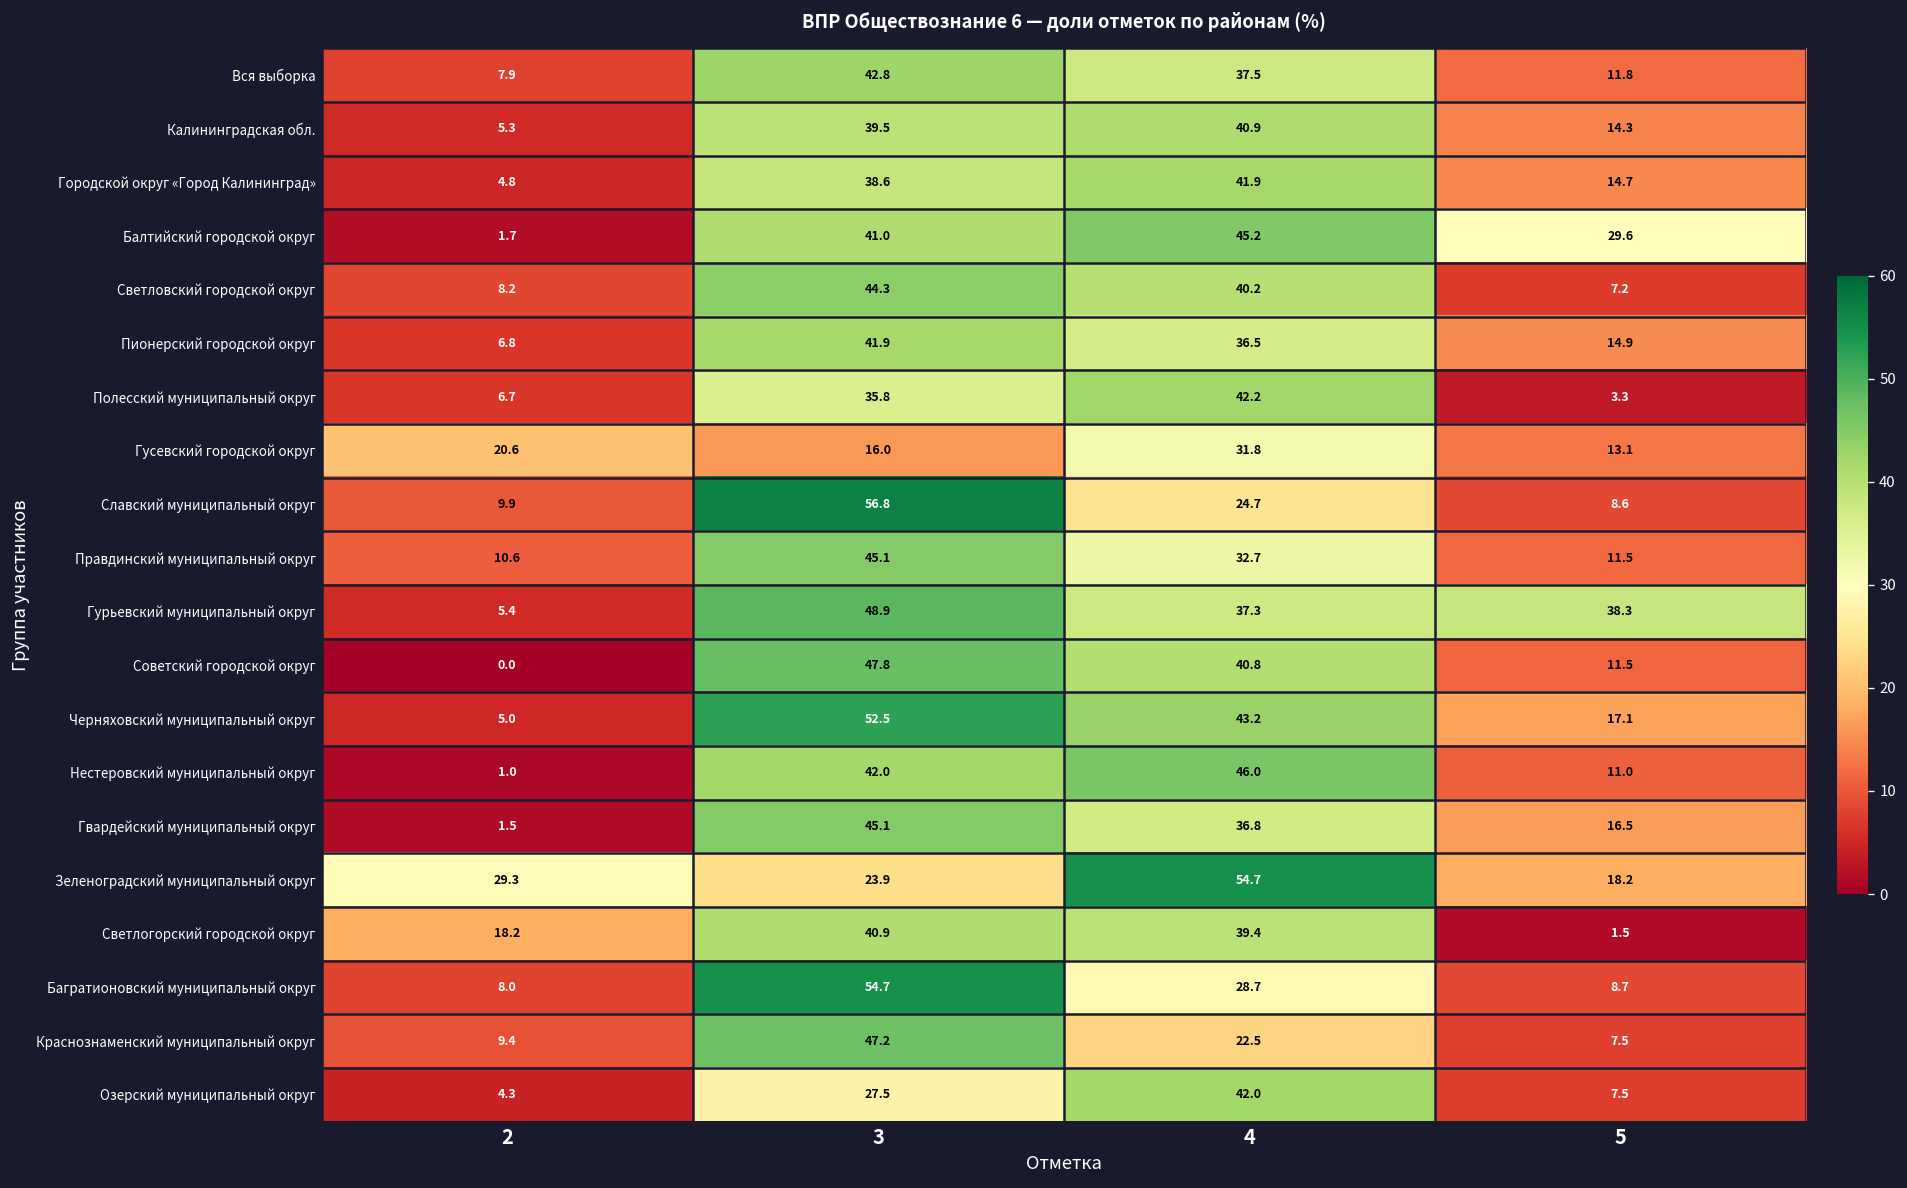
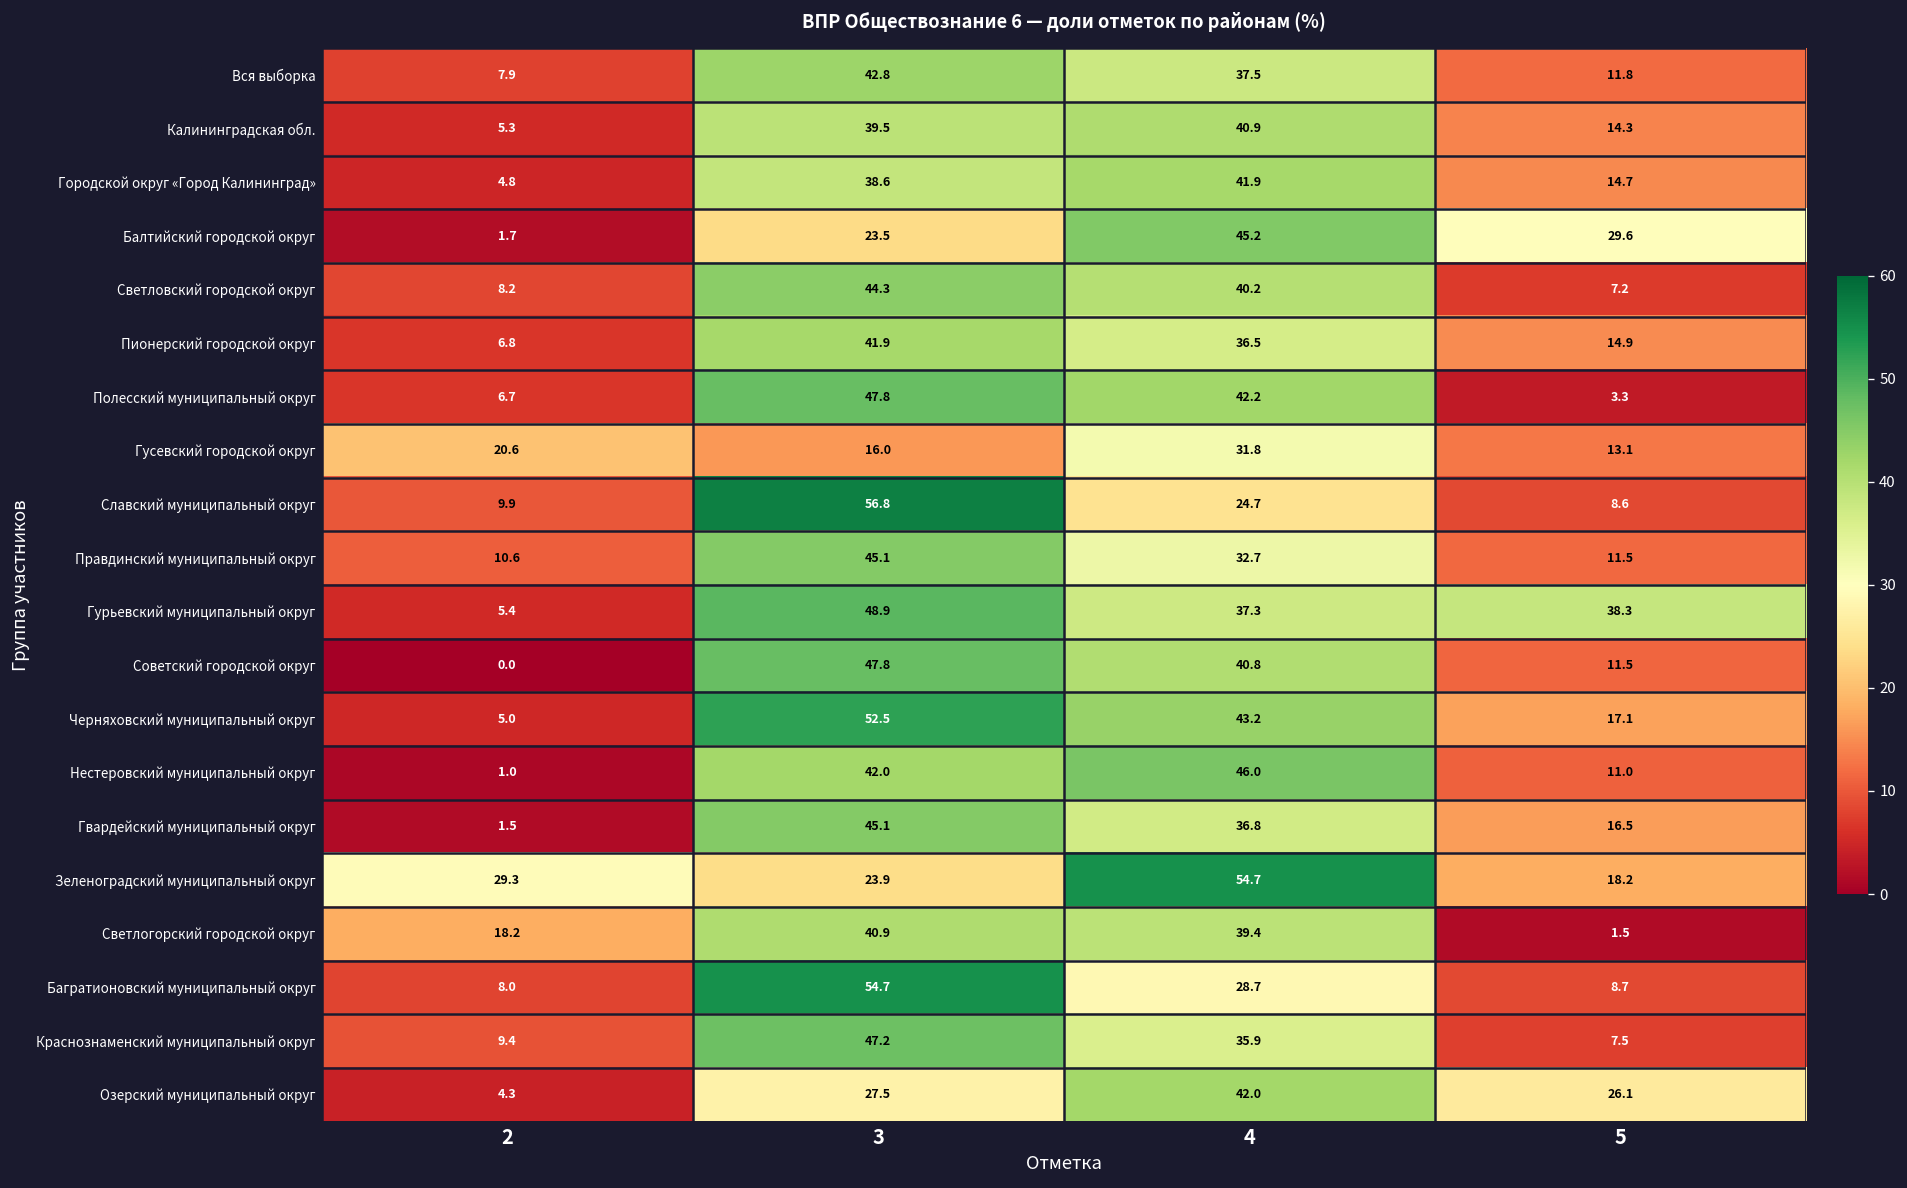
Балтийский городской округ, 3: 41.0 -> 23.5
Полесский муниципальный округ, 3: 35.8 -> 47.8
Краснознаменский муниципальный округ, 4: 22.5 -> 35.9
Озерский муниципальный округ, 5: 7.5 -> 26.1
